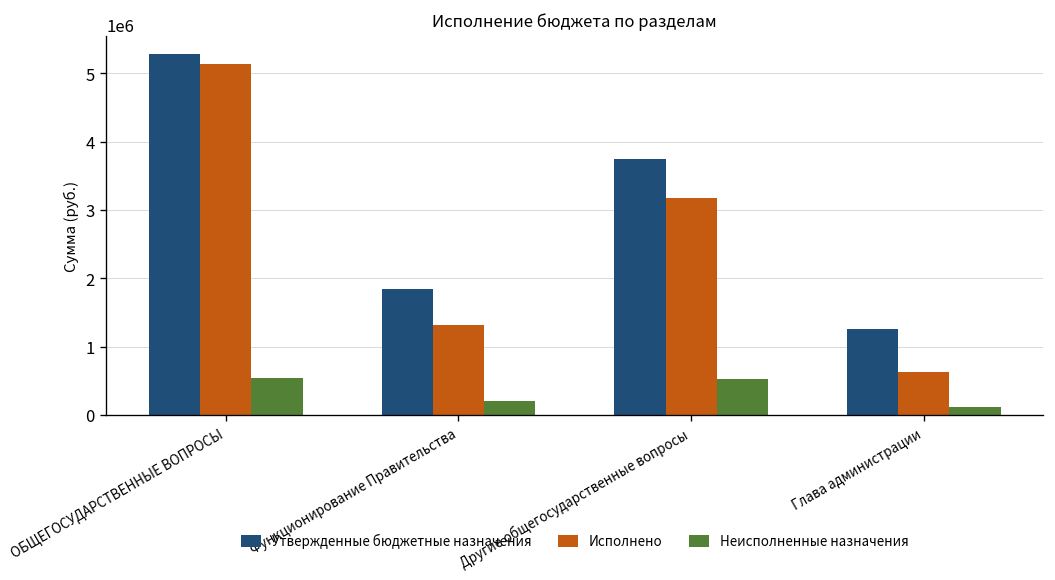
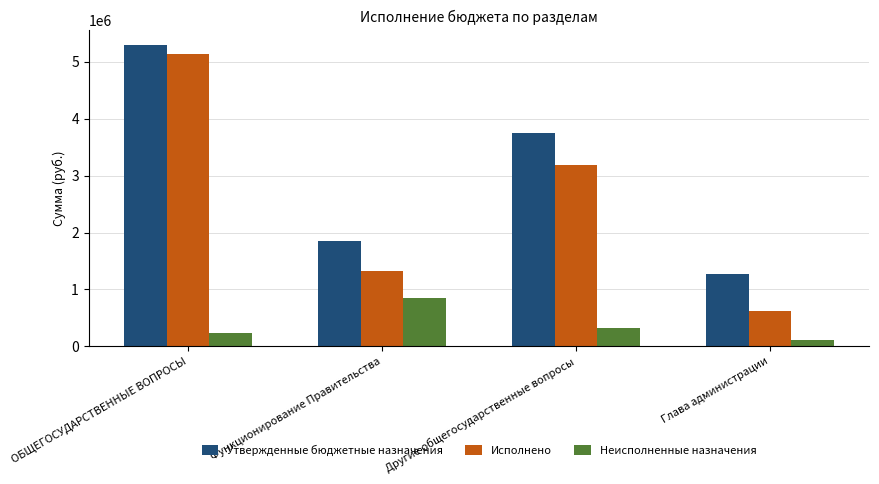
Неисполненные назначения, ОБЩЕГОСУДАРСТВЕННЫЕ ВОПРОСЫ: 500000 -> 200000
Неисполненные назначения, Функционирование Правительства: 200000 -> 900000
Неисполненные назначения, Другие общегосударственные вопросы: 500000 -> 300000
